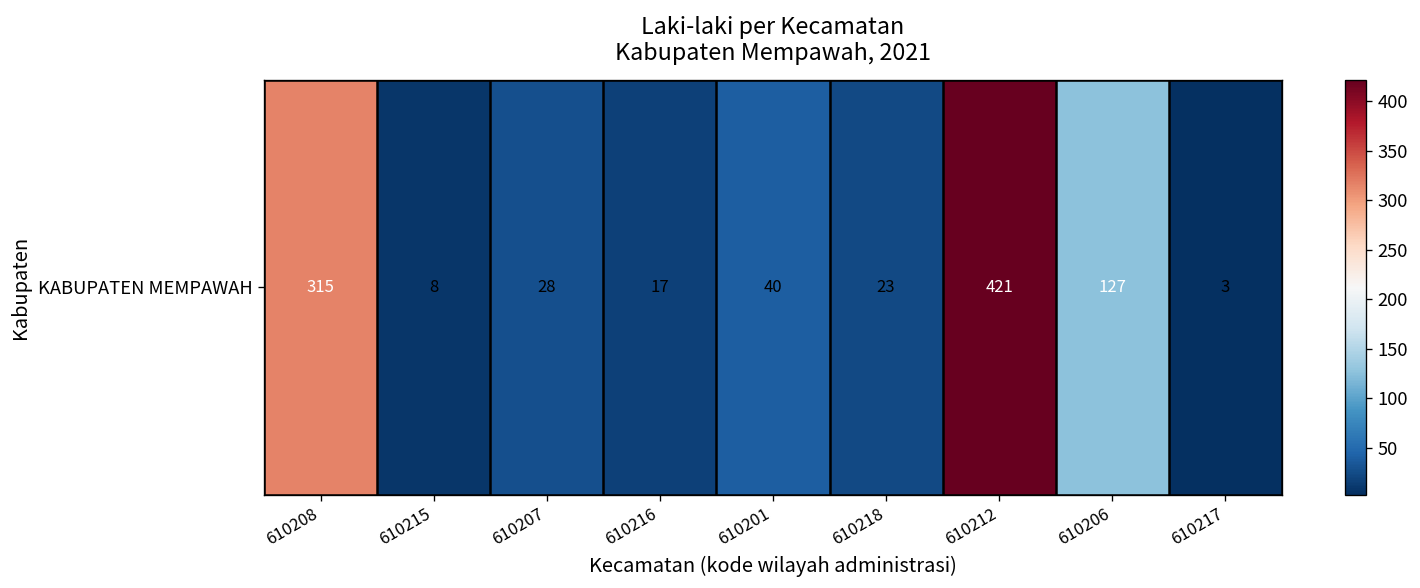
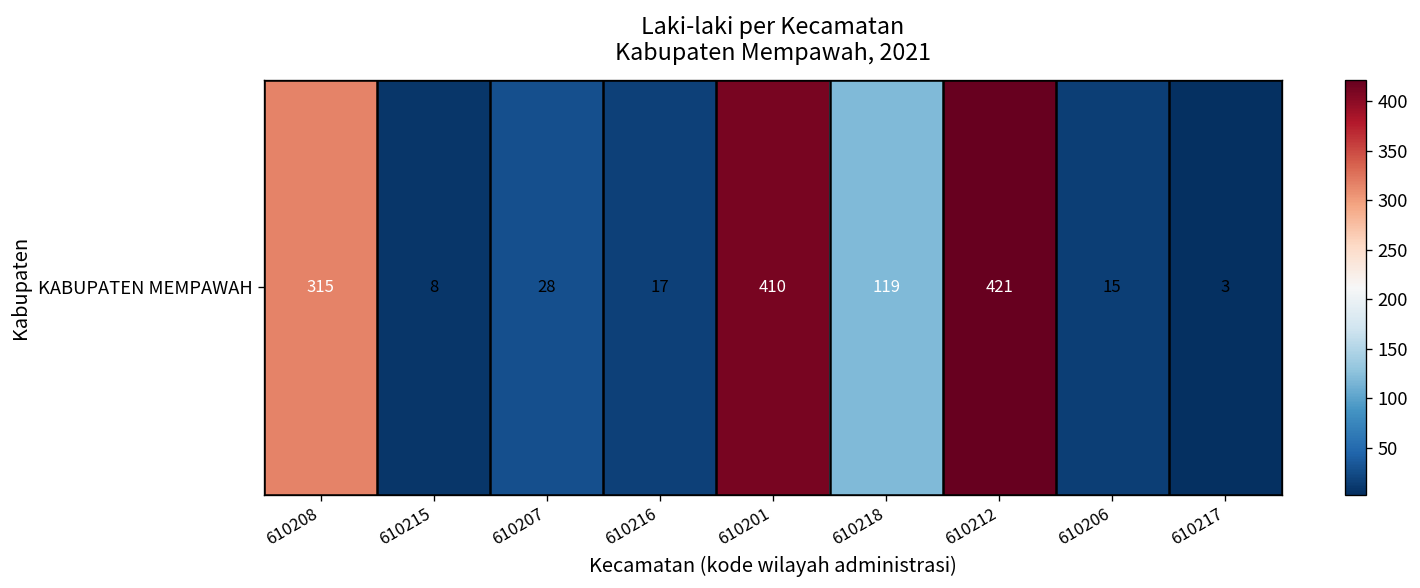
KABUPATEN MEMPAWAH, 610201: 40 -> 410
KABUPATEN MEMPAWAH, 610218: 23 -> 119
KABUPATEN MEMPAWAH, 610206: 127 -> 15
